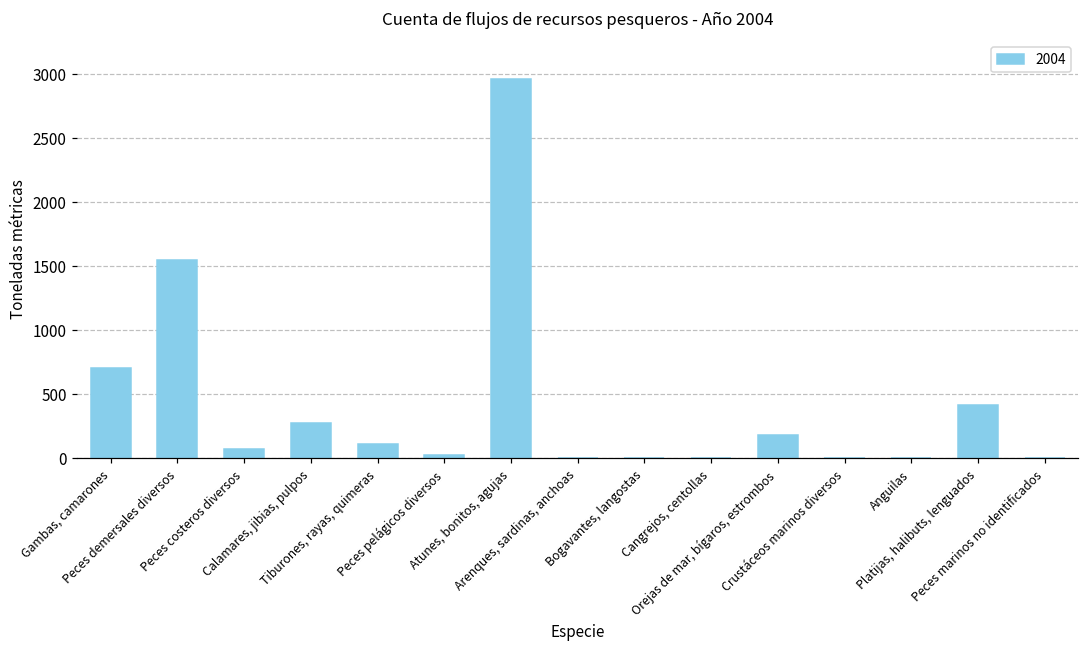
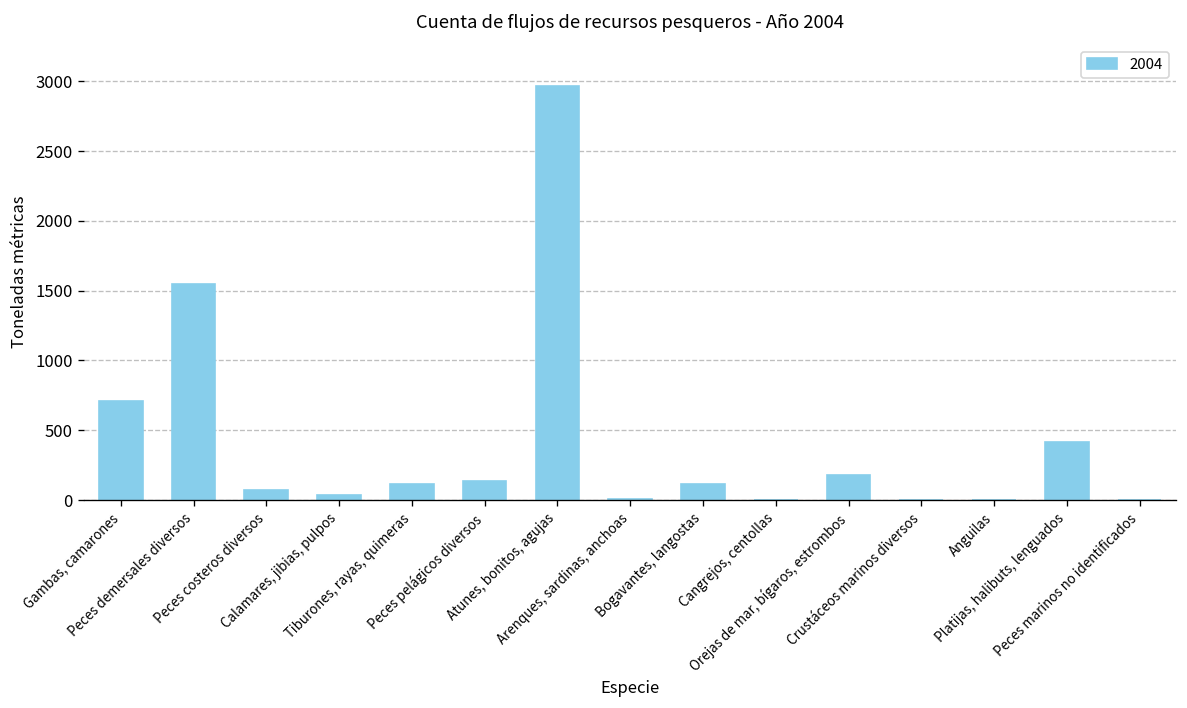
Calamares, jibias, pulpos: 280 -> 40
Peces pelágicos diversos: 30 -> 140
Bogavantes, langostas: 0 -> 120
